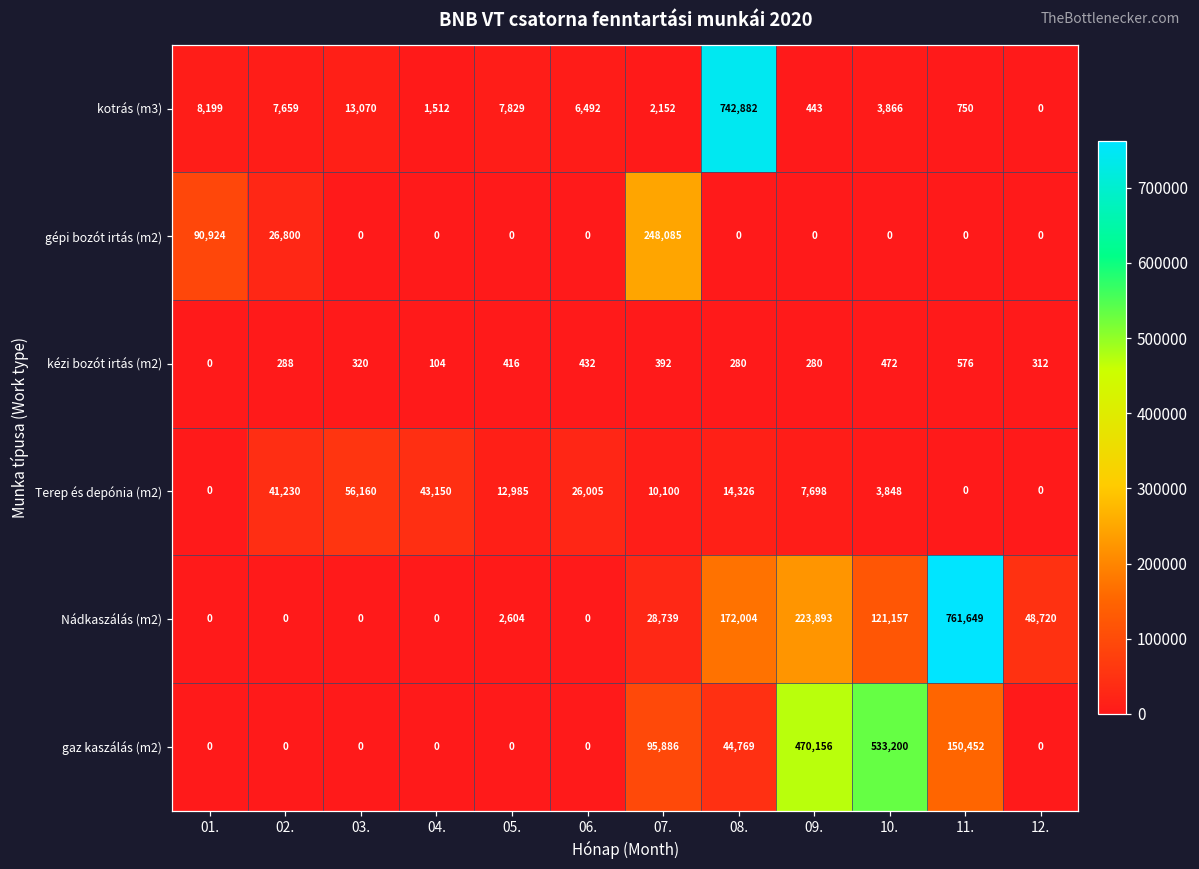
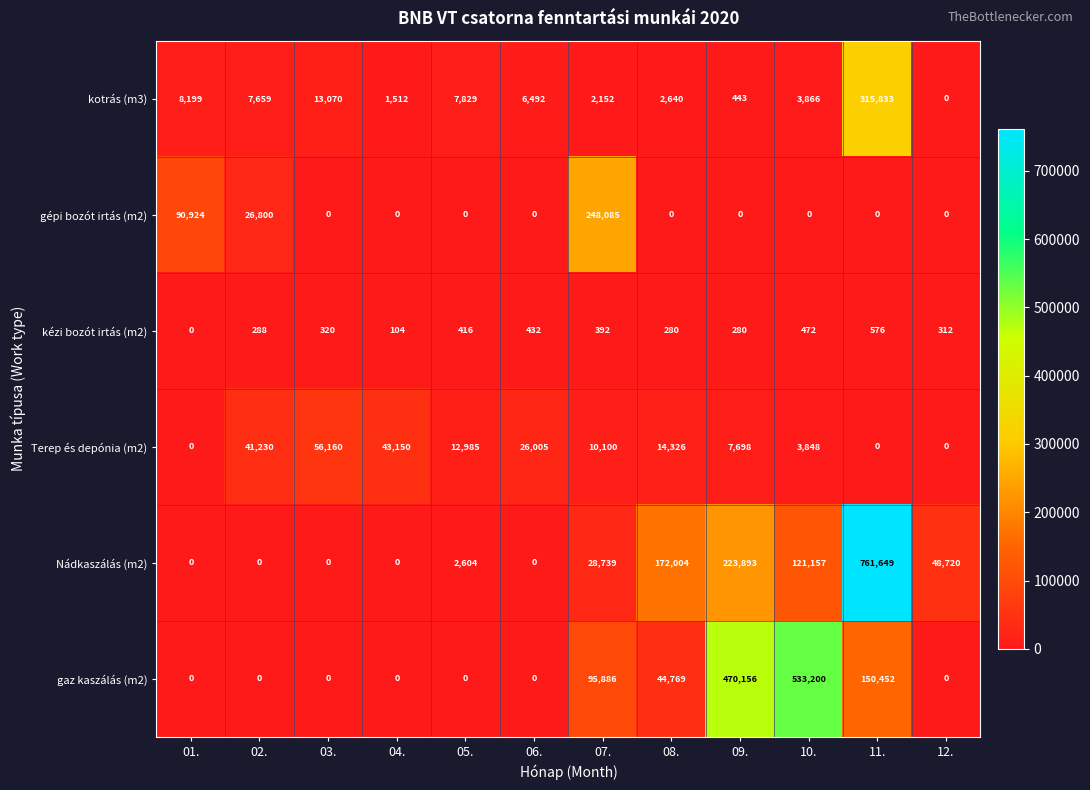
kotrás (m3), 08.: 742,882 -> 2,640
kotrás (m3), 11.: 750 -> 315,833
